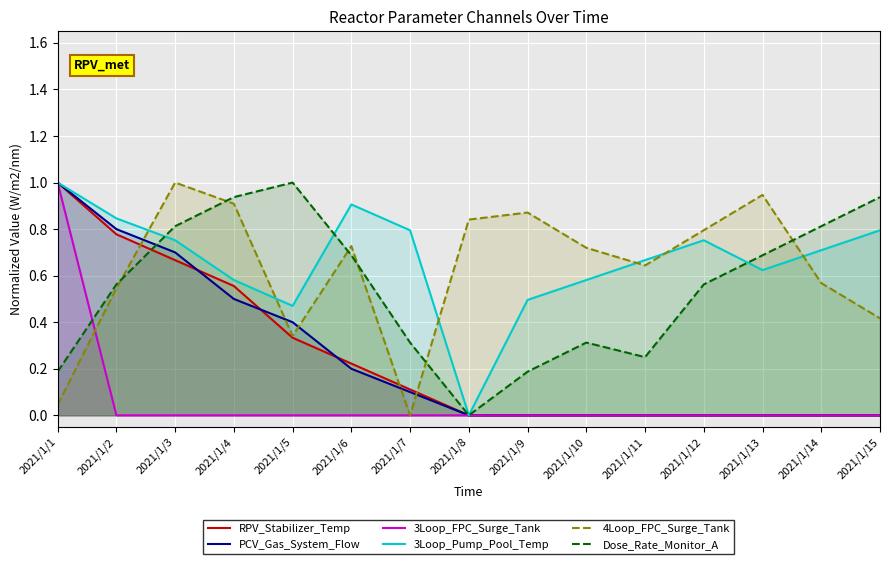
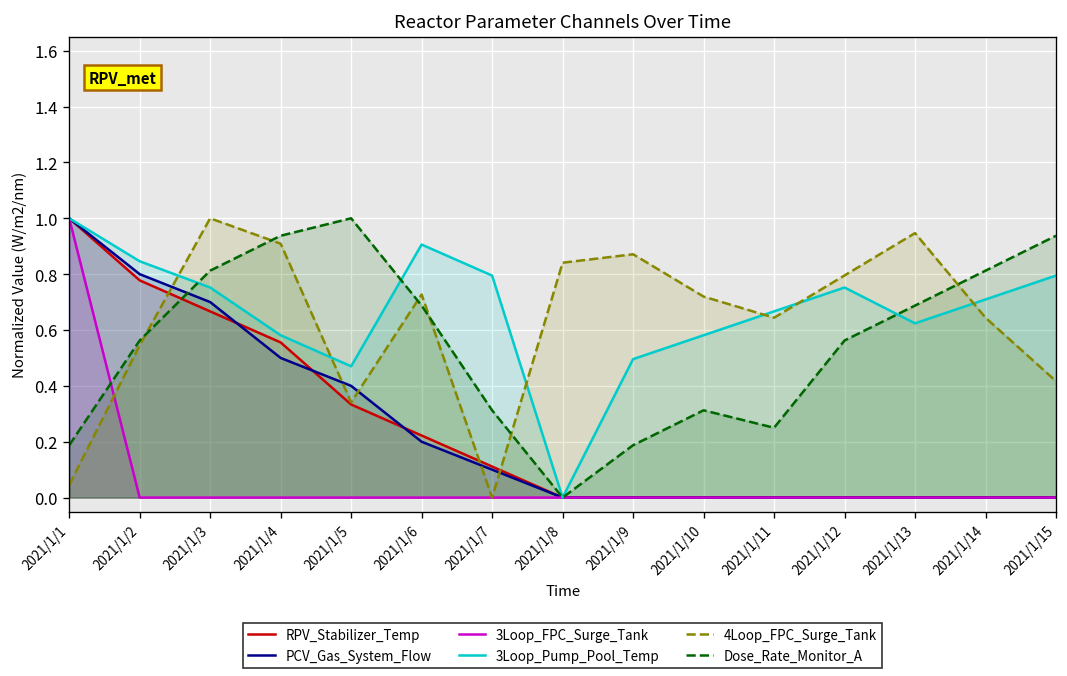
4Loop_FPC_Surge_Tank, 2021/1/14: 0.57 -> 0.64
